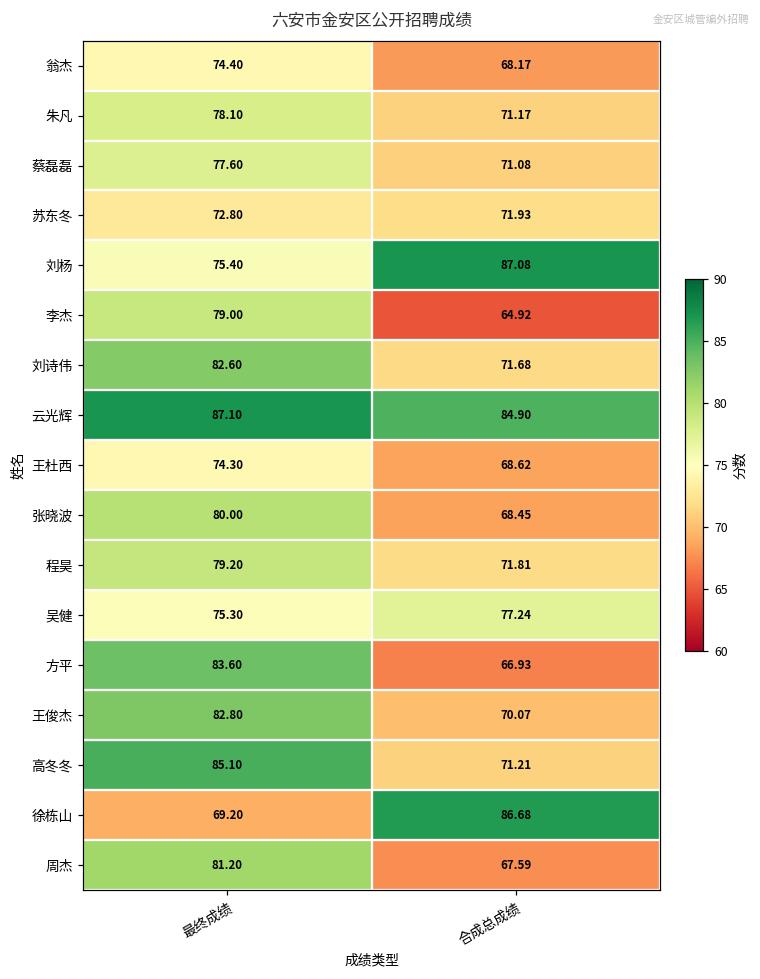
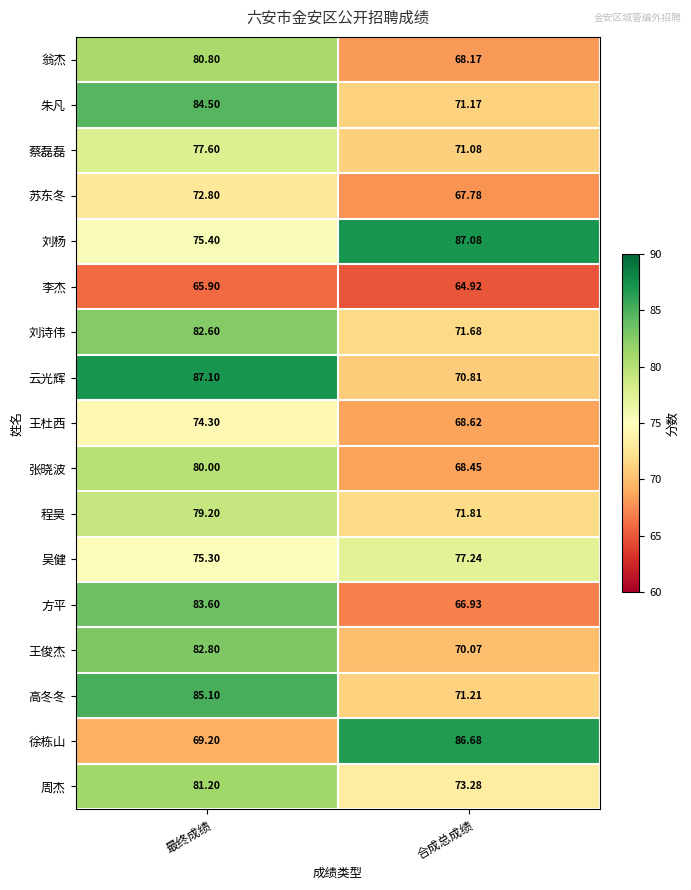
翁杰, 最终成绩: 74.40 -> 80.80
朱凡, 最终成绩: 78.10 -> 84.50
苏东冬, 合成总成绩: 71.93 -> 67.78
李杰, 最终成绩: 79.00 -> 65.90
云光辉, 合成总成绩: 84.90 -> 70.81
周杰, 合成总成绩: 67.59 -> 73.28
